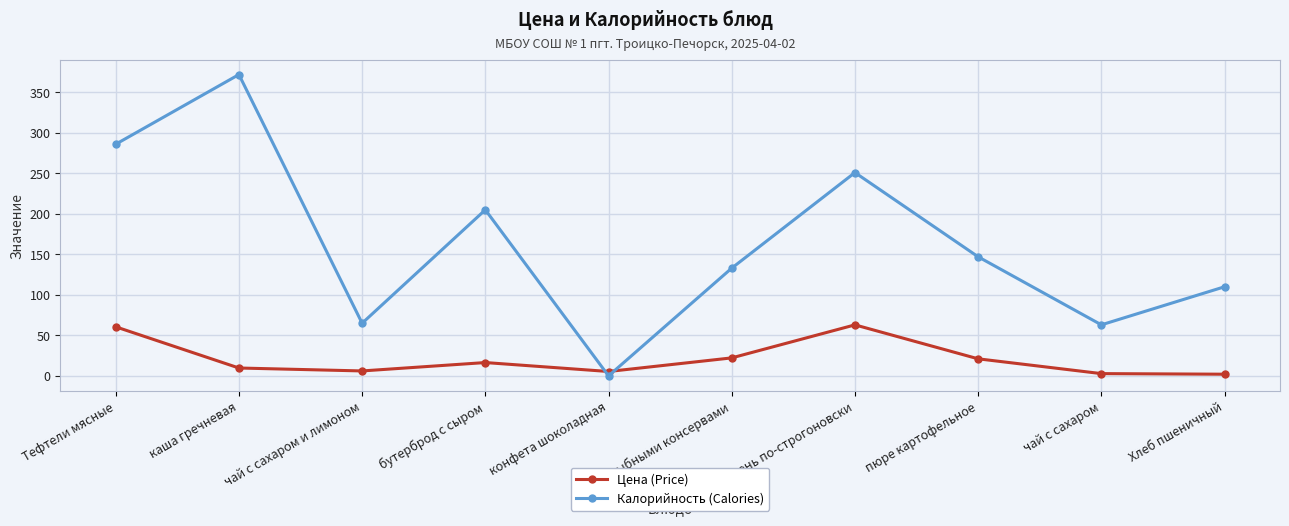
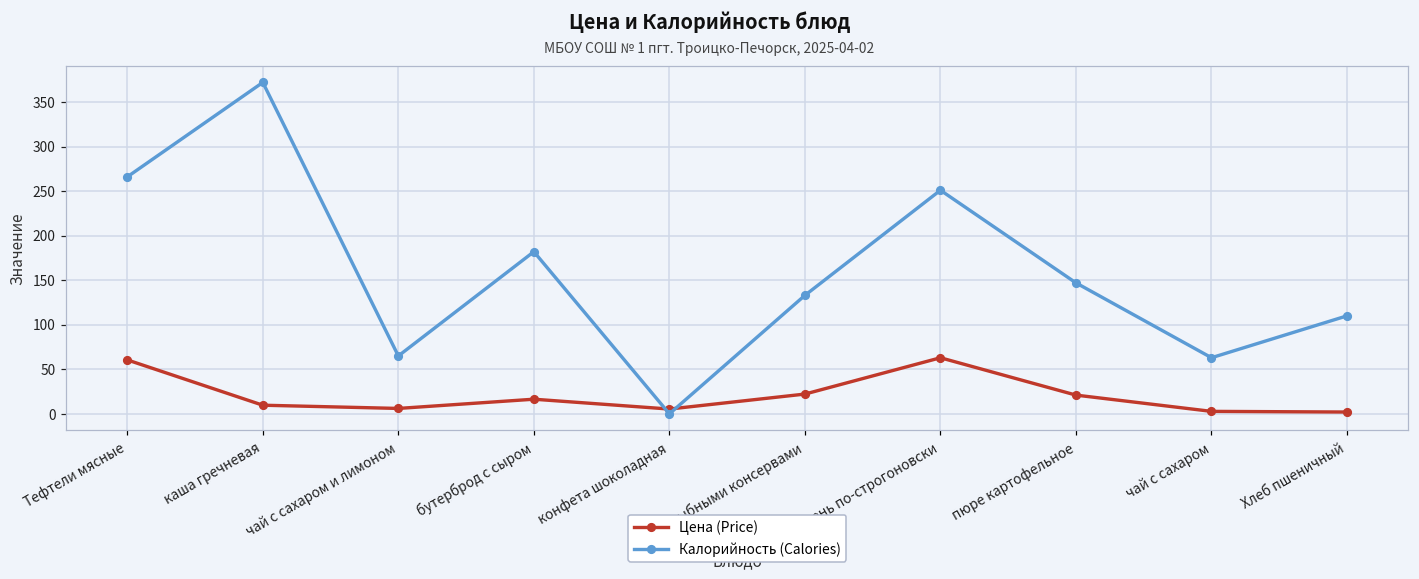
Калорийность (Calories), Тефтели мясные: 290 -> 270
Калорийность (Calories), бутерброд с сыром: 210 -> 180
